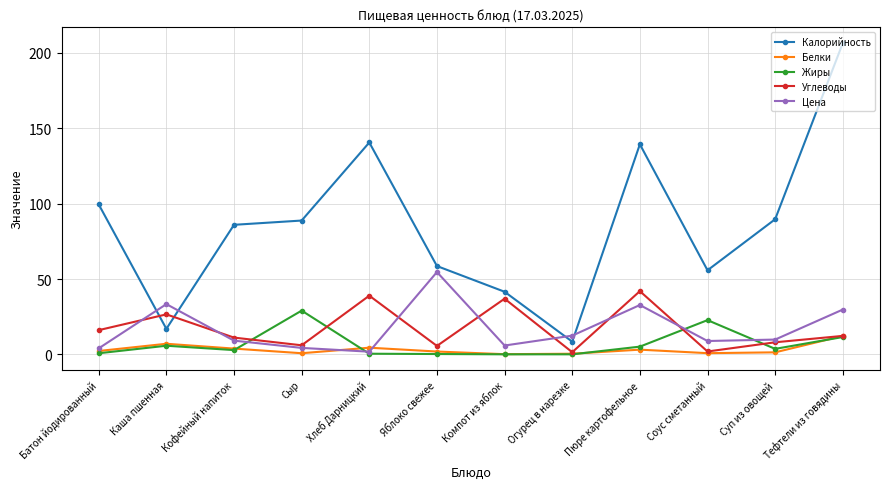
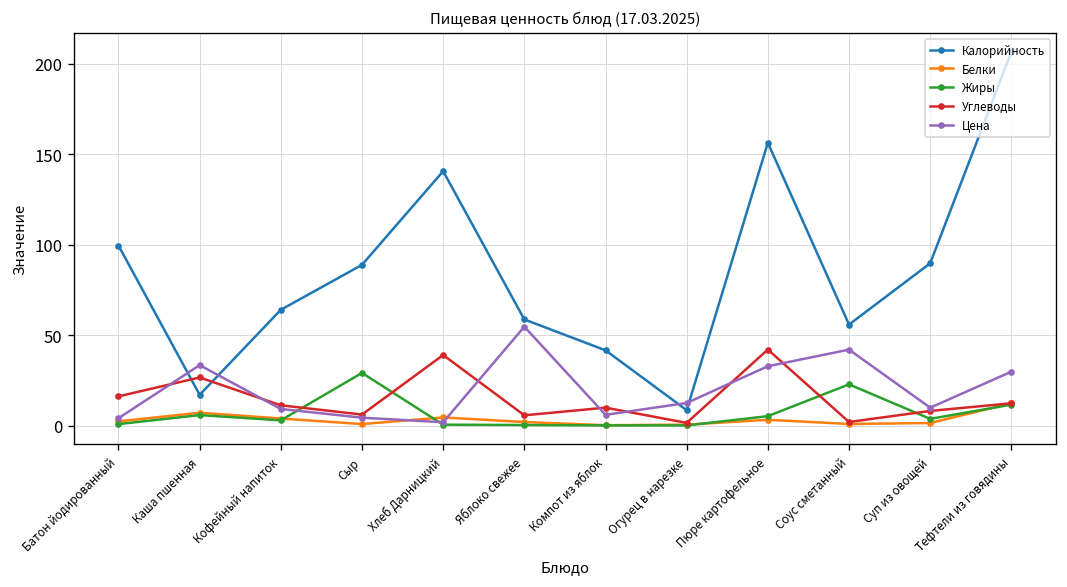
Калорийность, Кофейный напиток: 86 -> 64
Углеводы, Компот из яблок: 37 -> 10
Калорийность, Пюре картофельное: 139 -> 156
Цена, Соус сметанный: 9 -> 42
